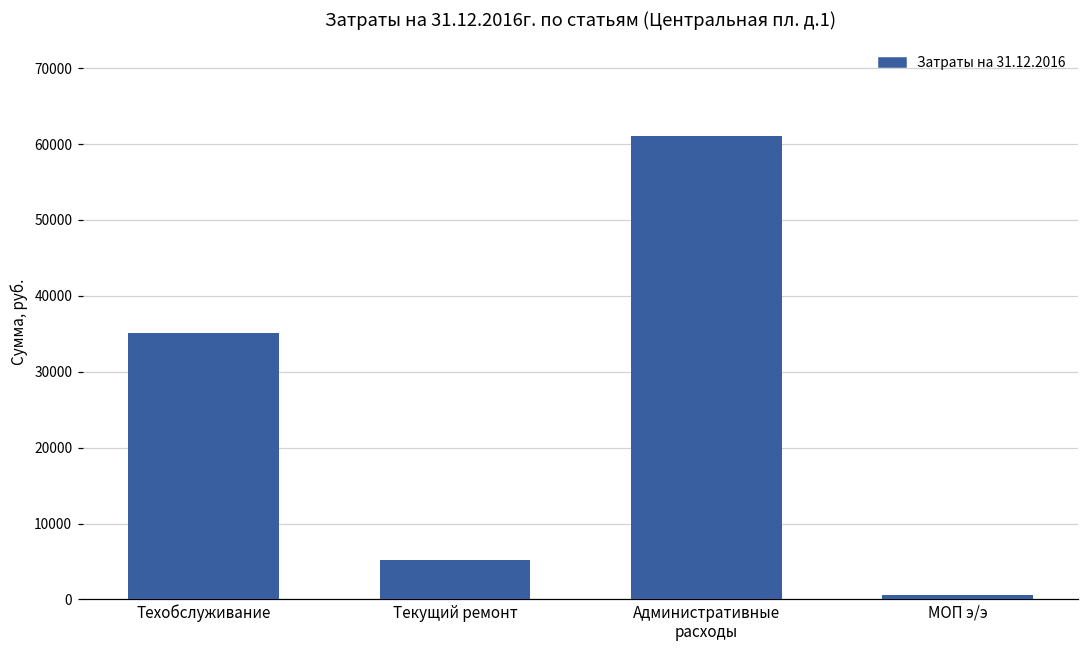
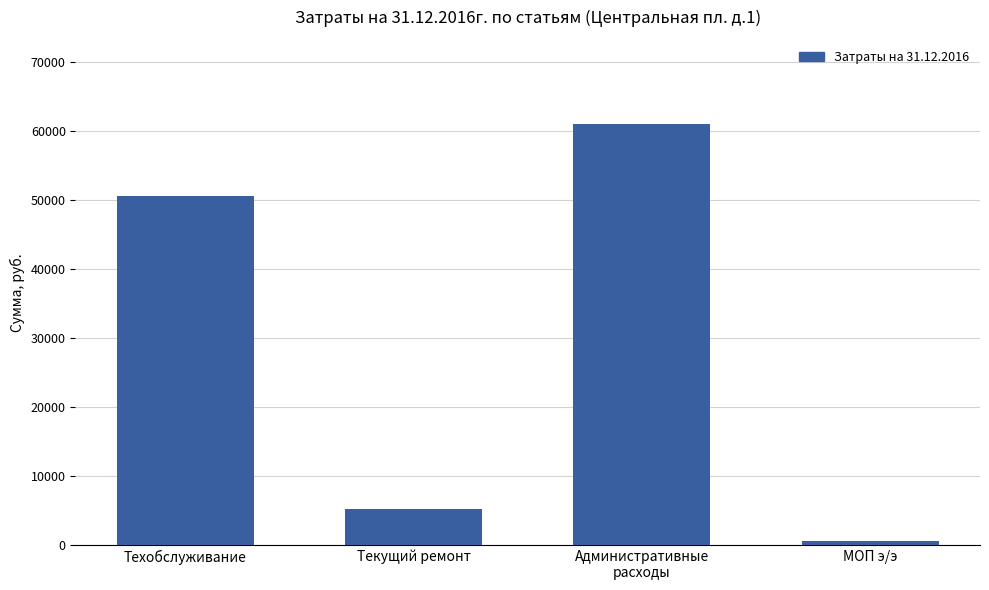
Техобслуживание: 35000 -> 51000
